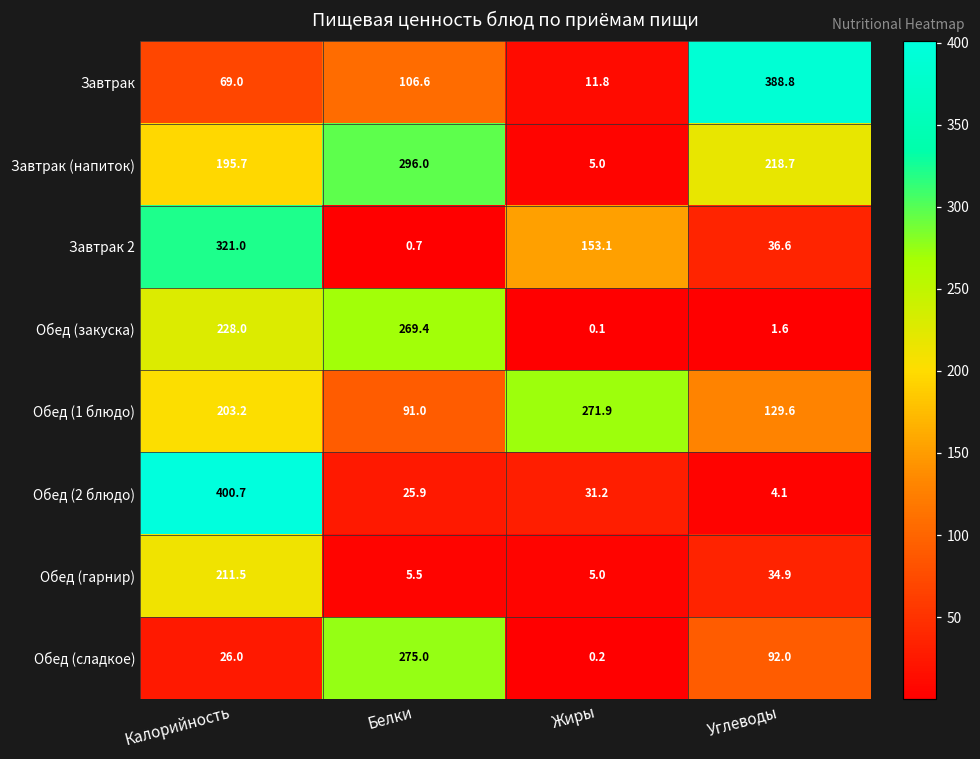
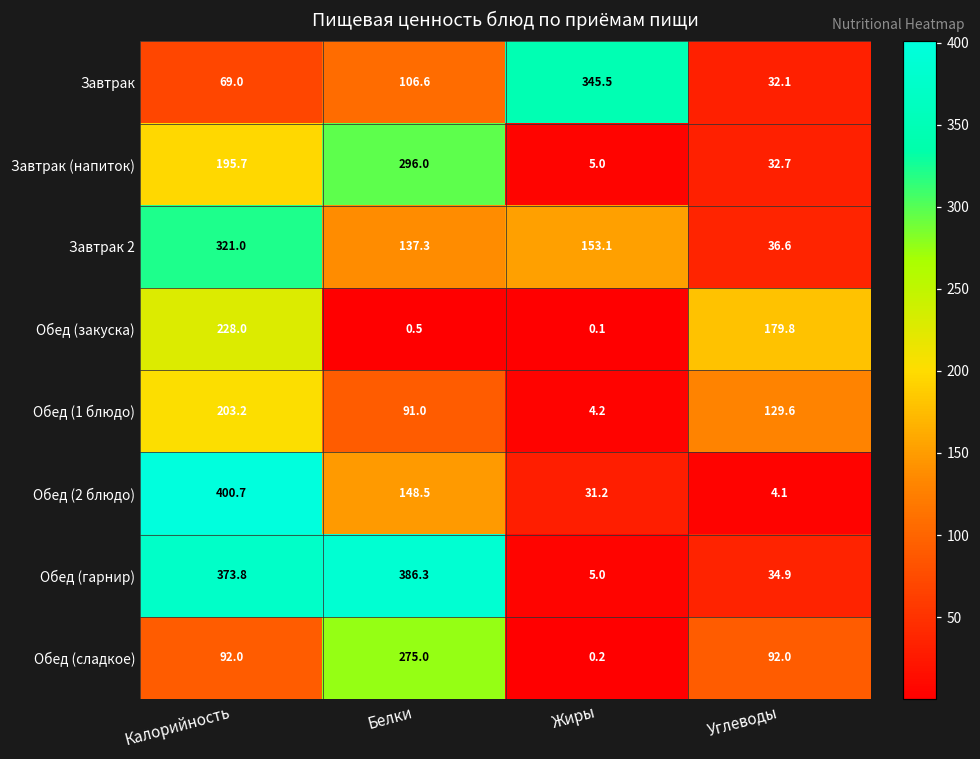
Завтрак, Жиры: 11.8 -> 345.5
Завтрак, Углеводы: 388.8 -> 32.1
Завтрак (напиток), Углеводы: 218.7 -> 32.7
Завтрак 2, Белки: 0.7 -> 137.3
Обед (закуска), Белки: 269.4 -> 0.5
Обед (закуска), Углеводы: 1.6 -> 179.8
Обед (1 блюдо), Жиры: 271.9 -> 4.2
Обед (2 блюдо), Белки: 25.9 -> 148.5
Обед (гарнир), Калорийность: 211.5 -> 373.8
Обед (гарнир), Белки: 5.5 -> 386.3
Обед (сладкое), Калорийность: 26.0 -> 92.0
